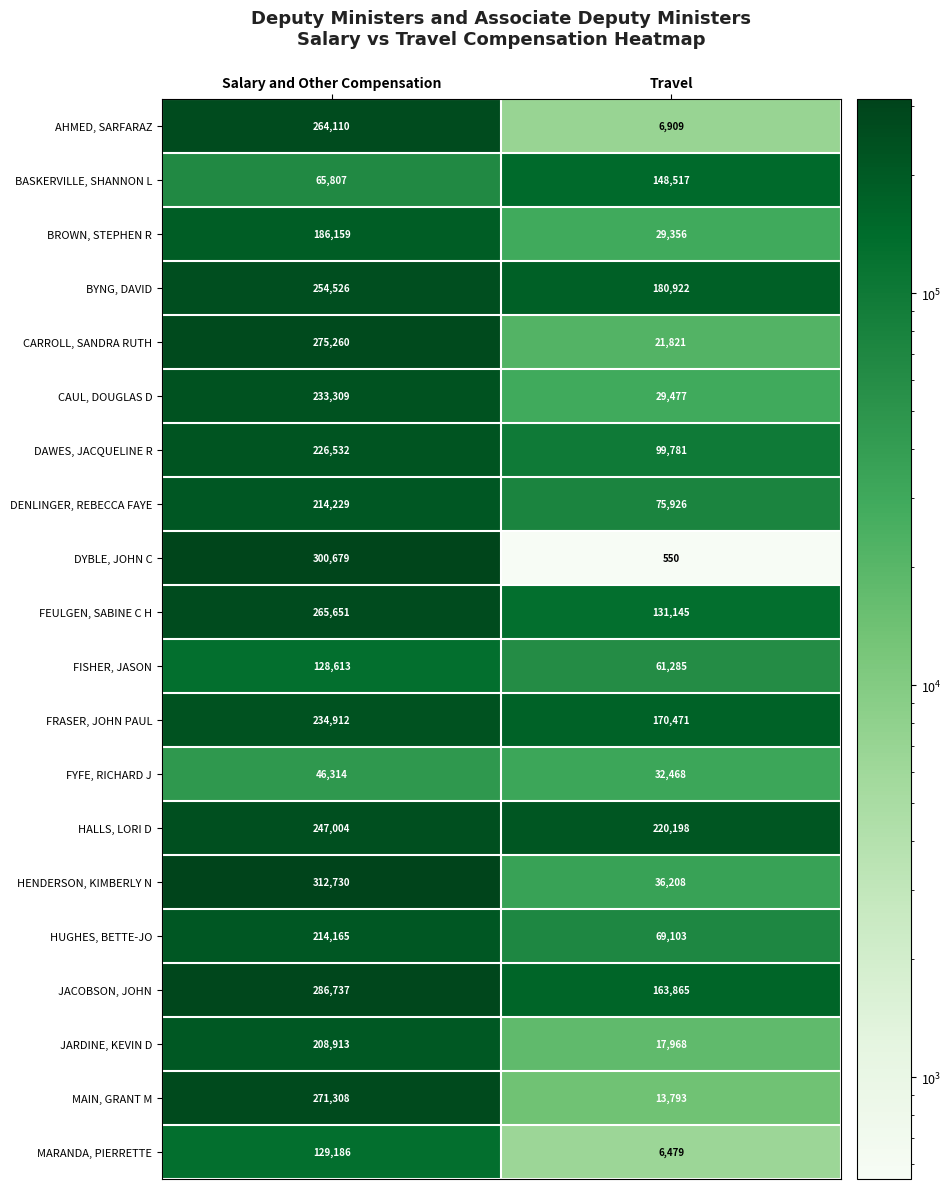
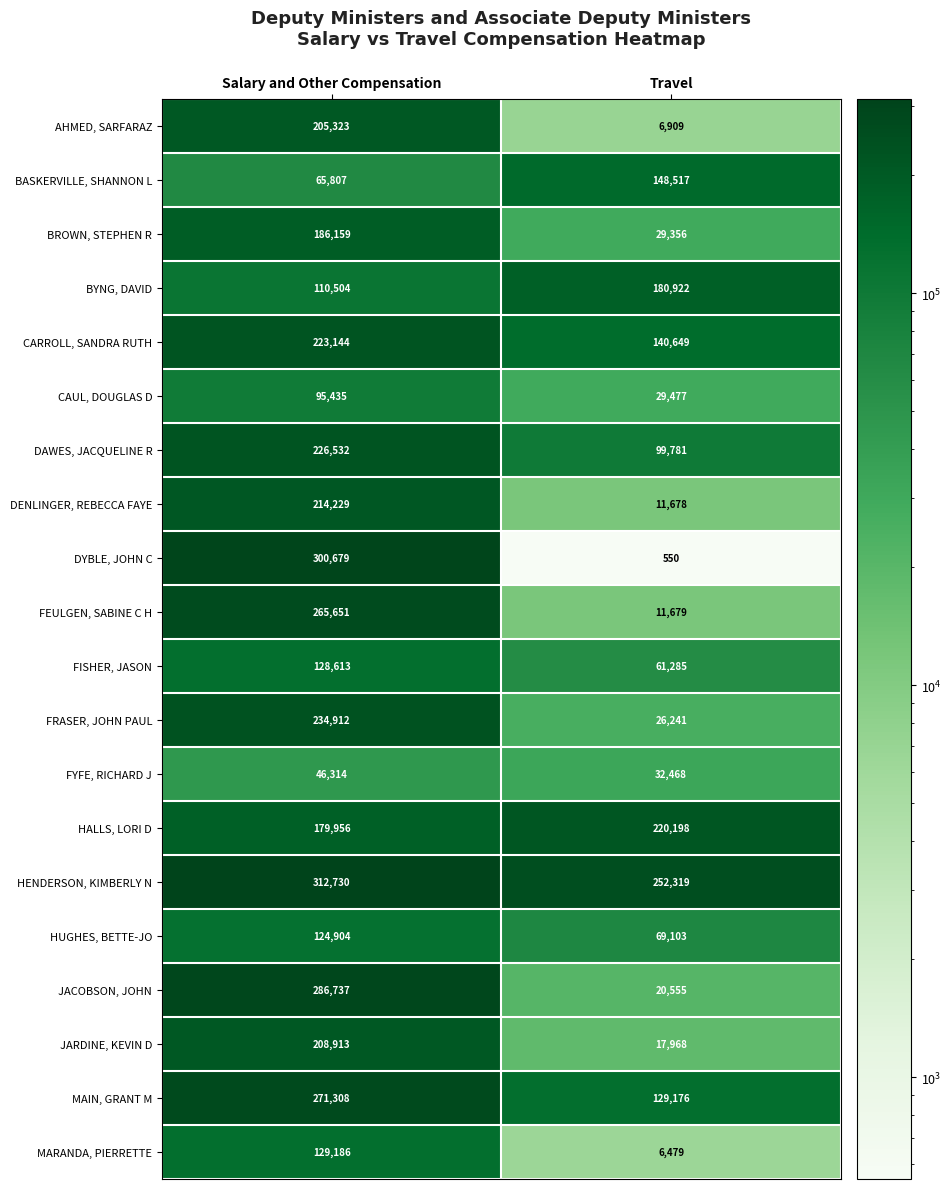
AHMED, SARFARAZ, Salary and Other Compensation: 264,110 -> 205,323
BYNG, DAVID, Salary and Other Compensation: 254,526 -> 110,504
CARROLL, SANDRA RUTH, Salary and Other Compensation: 275,260 -> 223,144
CARROLL, SANDRA RUTH, Travel: 21,821 -> 140,649
CAUL, DOUGLAS D, Salary and Other Compensation: 233,309 -> 95,435
DENLINGER, REBECCA FAYE, Travel: 75,926 -> 11,678
FEULGEN, SABINE C H, Travel: 131,145 -> 11,679
FRASER, JOHN PAUL, Travel: 170,471 -> 26,241
HALLS, LORI D, Salary and Other Compensation: 247,004 -> 179,956
HENDERSON, KIMBERLY N, Travel: 36,208 -> 252,319
HUGHES, BETTE-JO, Salary and Other Compensation: 214,165 -> 124,904
JACOBSON, JOHN, Travel: 163,865 -> 20,555
MAIN, GRANT M, Travel: 13,793 -> 129,176
